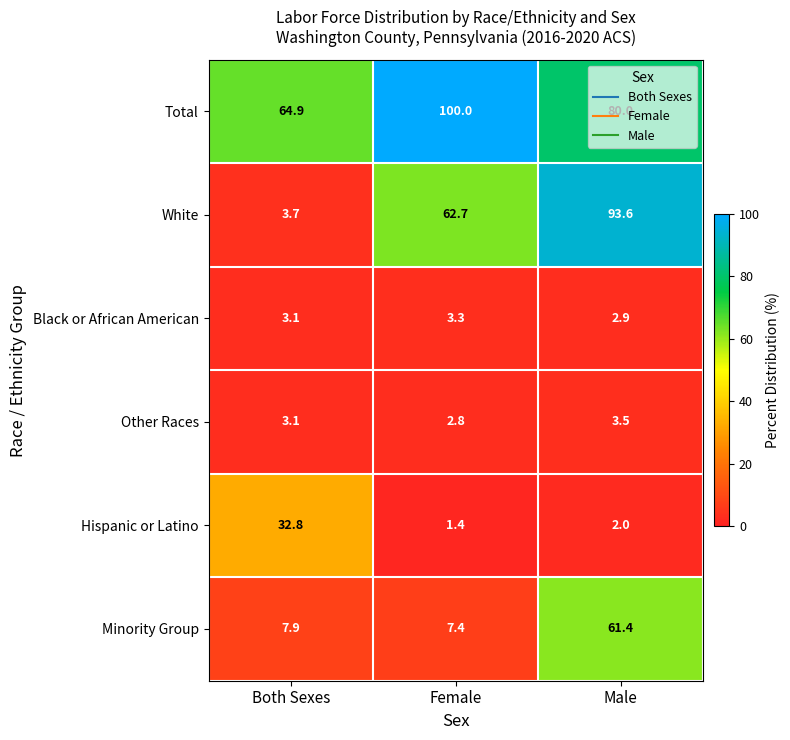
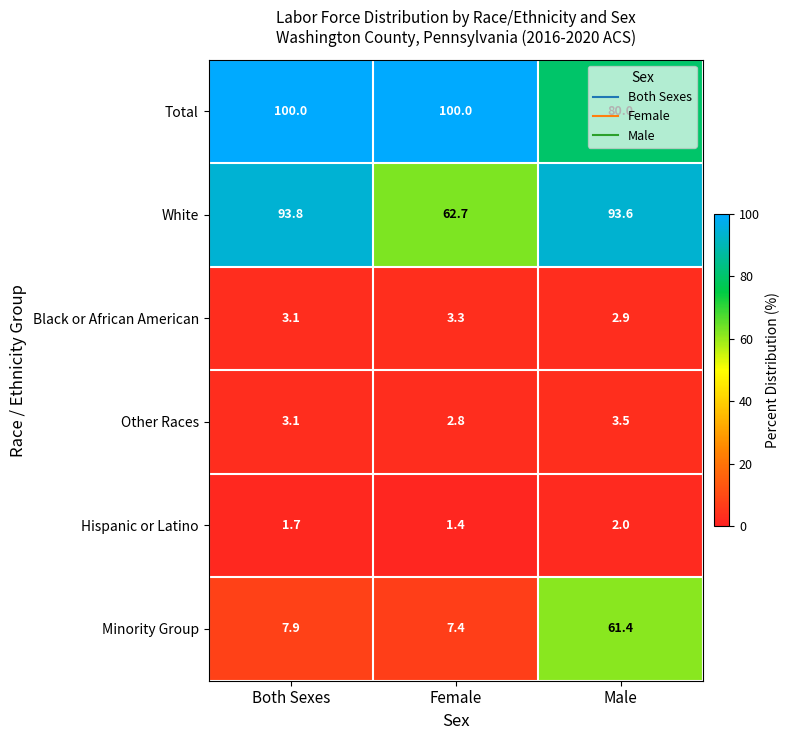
Total, Both Sexes: 64.9 -> 100.0
White, Both Sexes: 3.7 -> 93.8
Hispanic or Latino, Both Sexes: 32.8 -> 1.7
